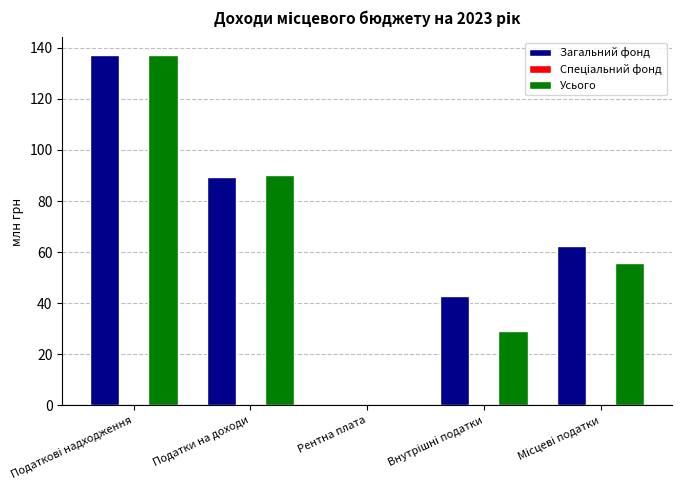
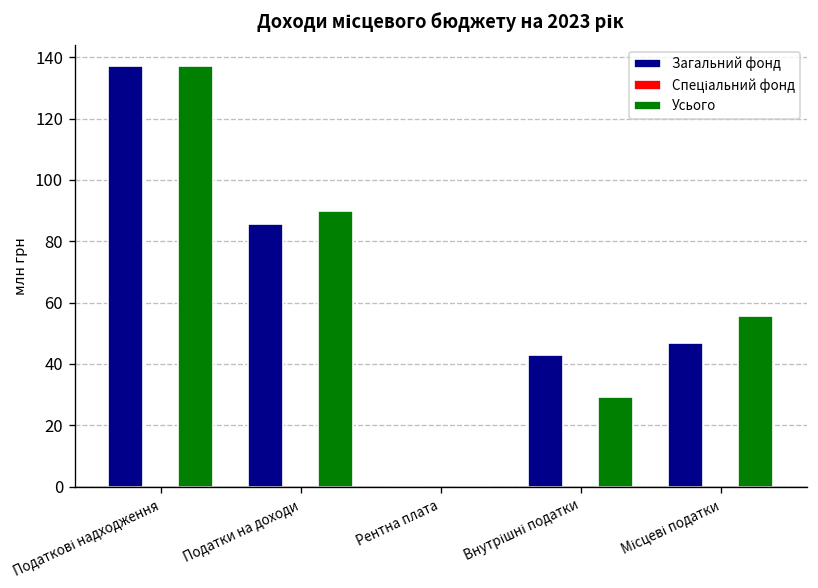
Загальний фонд, Податки на доходи: 90 -> 86
Загальний фонд, Місцеві податки: 62 -> 47
